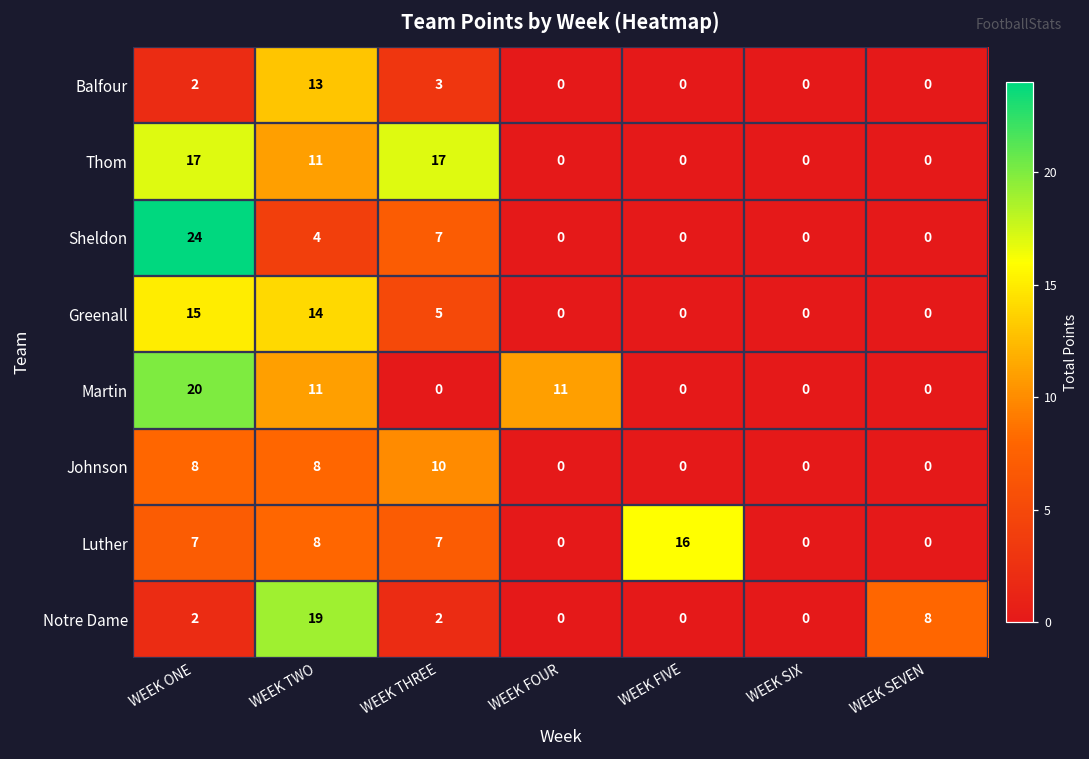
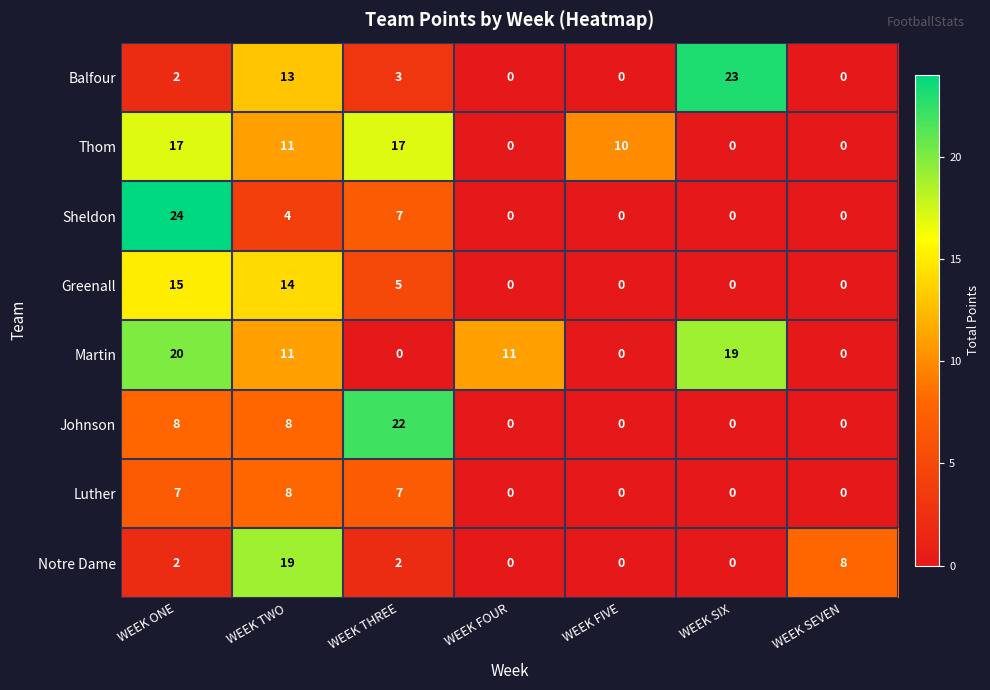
Balfour, WEEK SIX: 0 -> 23
Thom, WEEK FIVE: 0 -> 10
Martin, WEEK SIX: 0 -> 19
Johnson, WEEK THREE: 10 -> 22
Luther, WEEK FIVE: 16 -> 0
